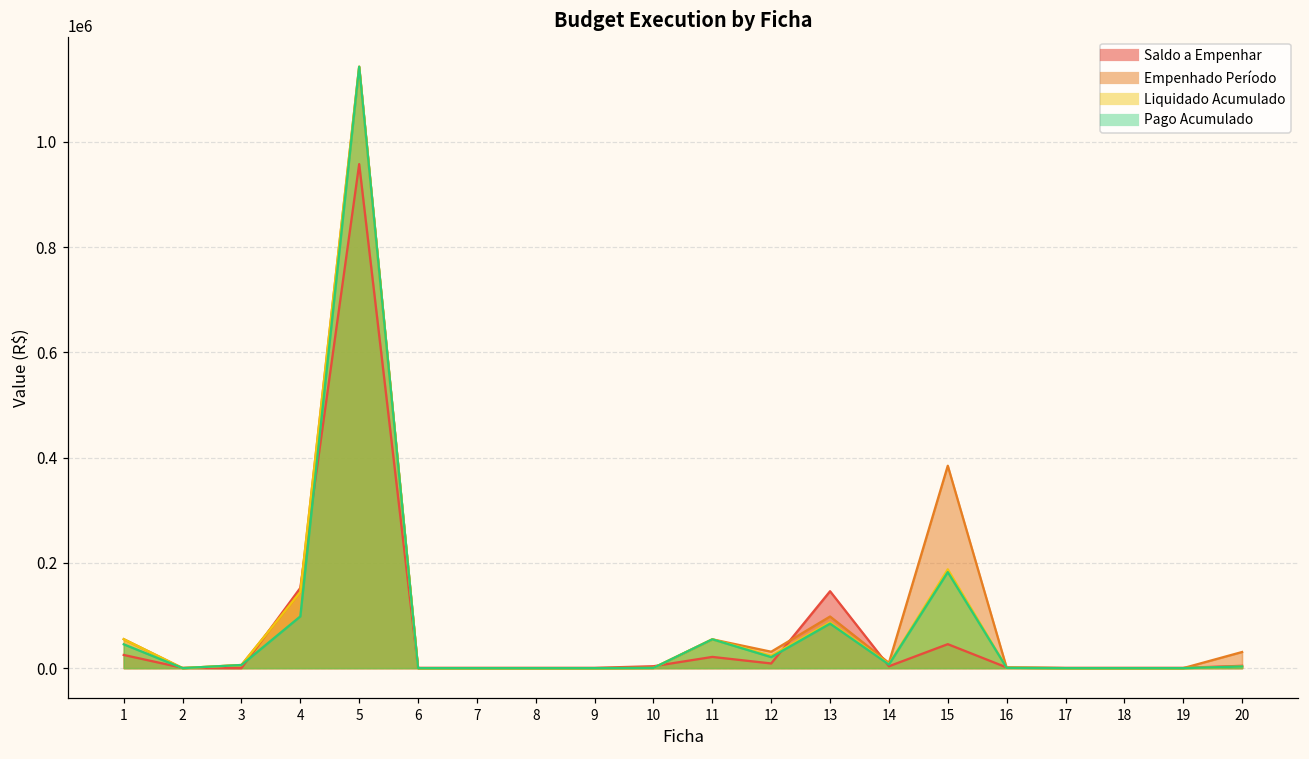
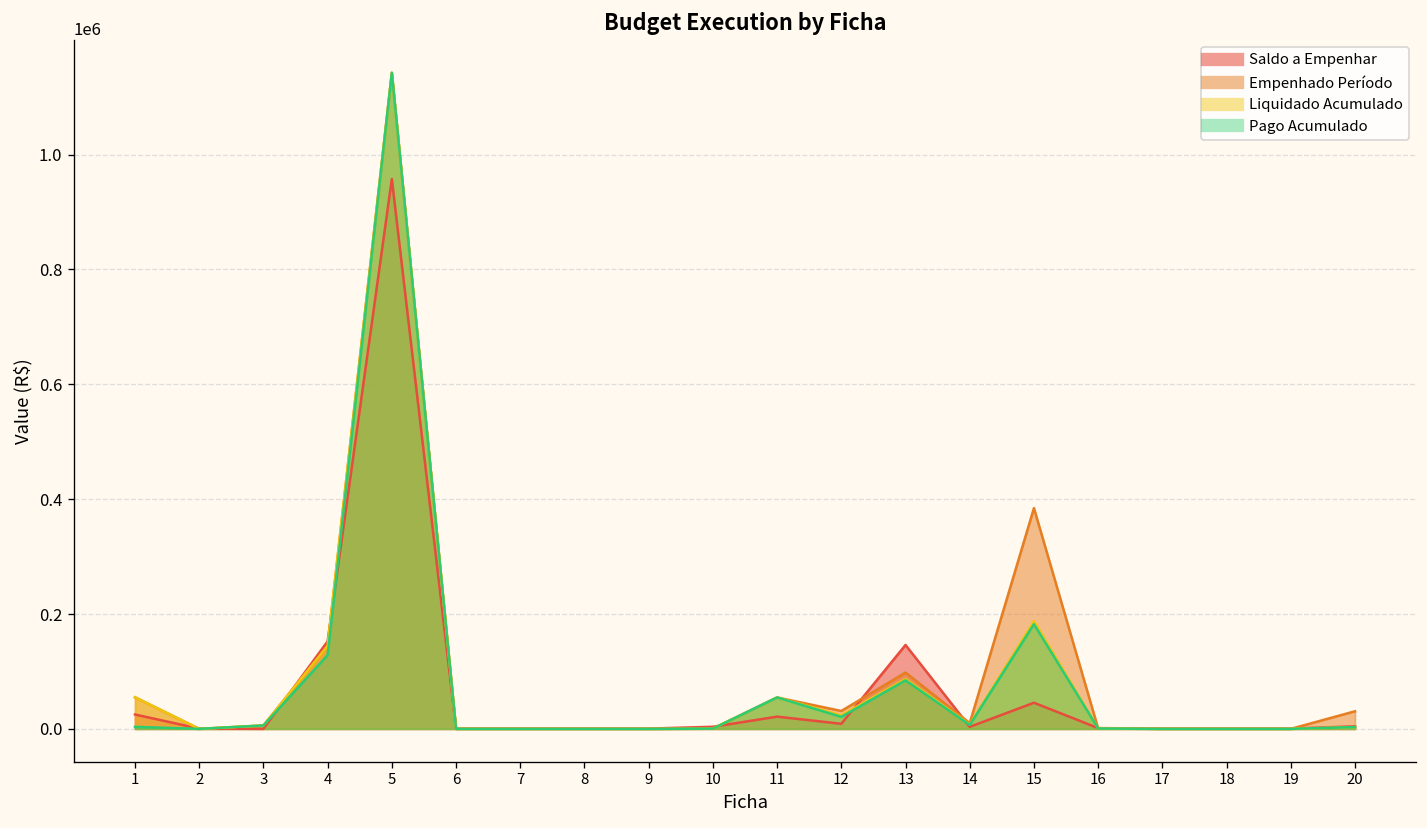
Pago Acumulado, 1: 50000 -> 0
Pago Acumulado, 4: 100000 -> 130000
